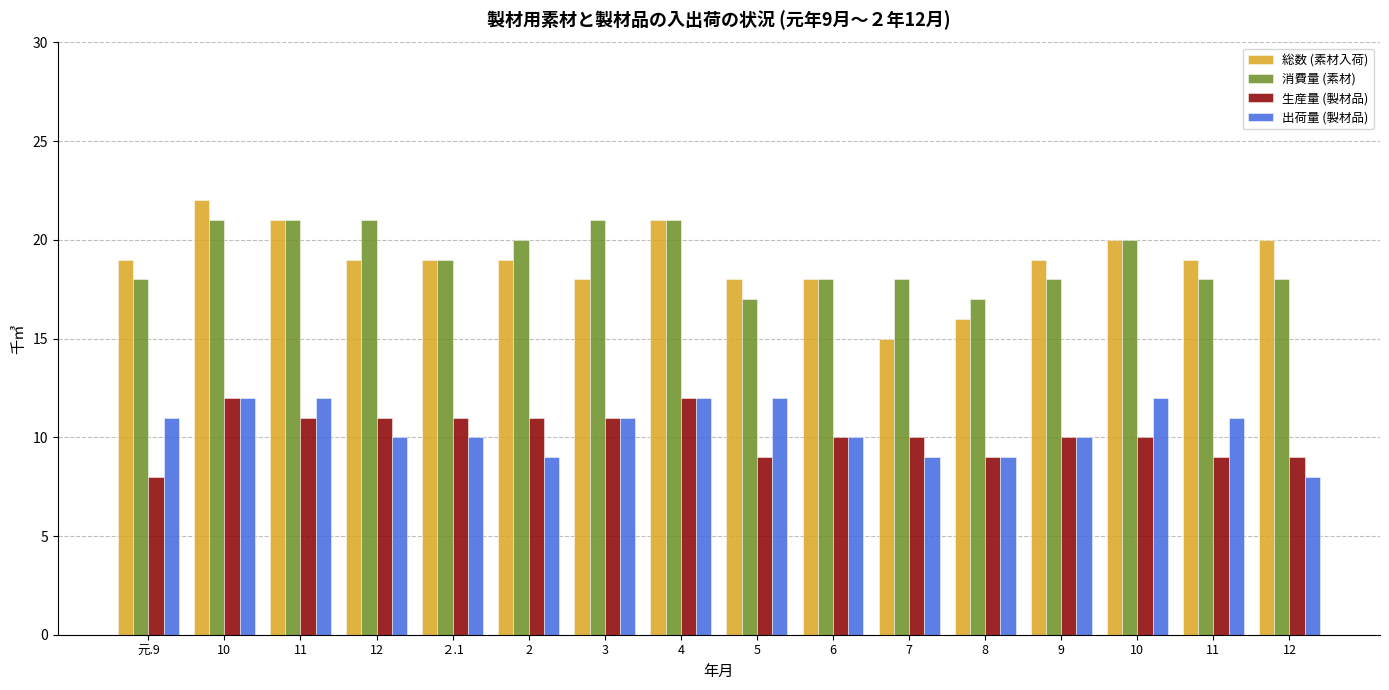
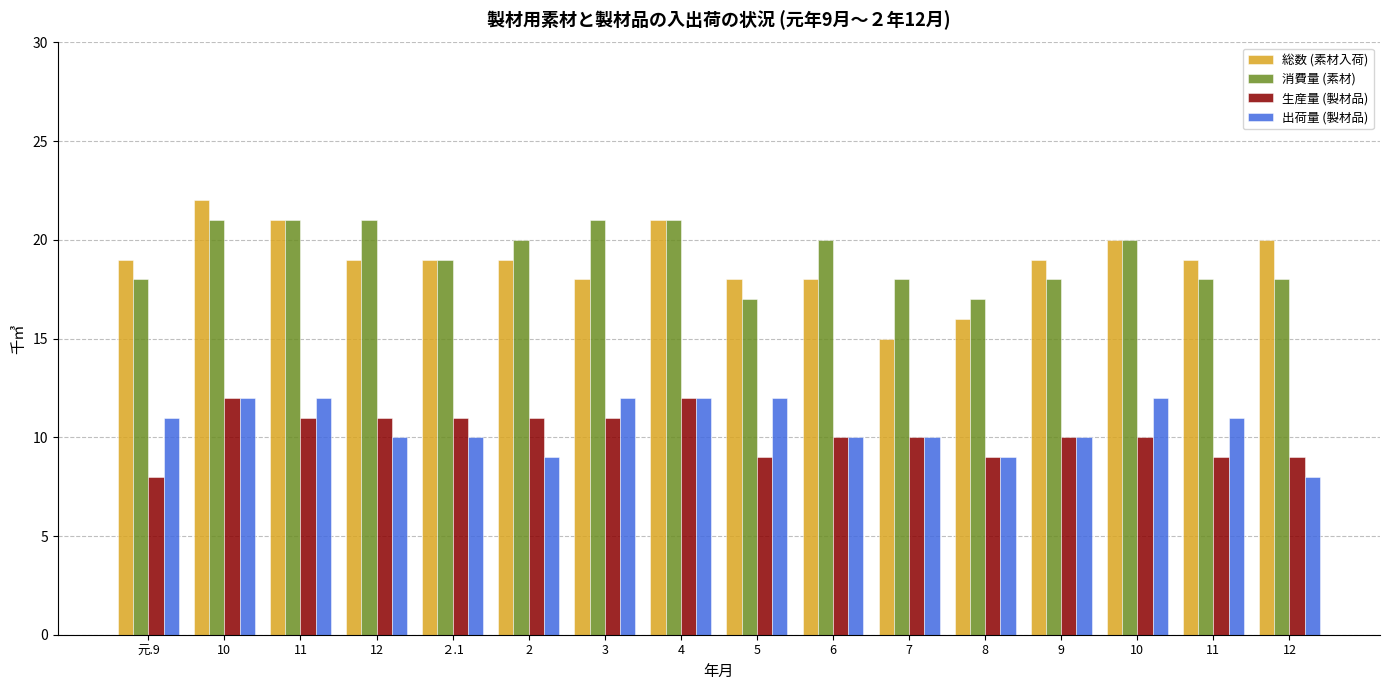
出荷量 (製材品), 3: 11 -> 12
消費量 (素材), 6: 18 -> 20
出荷量 (製材品), 7: 9 -> 10
